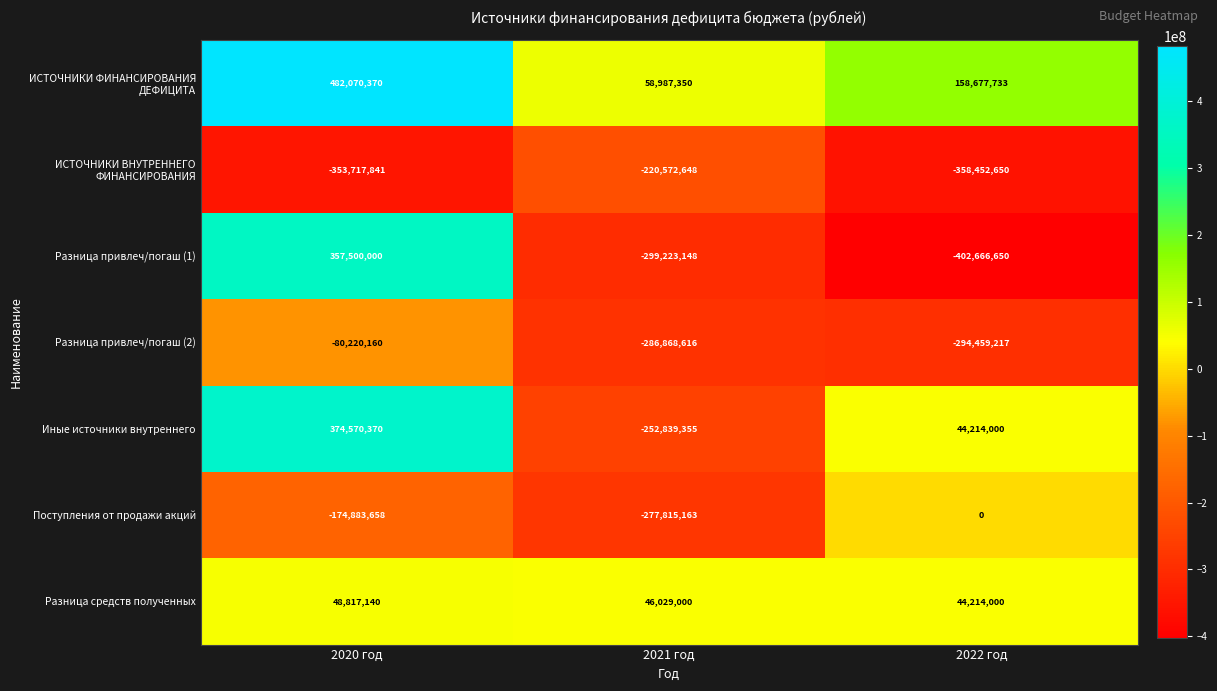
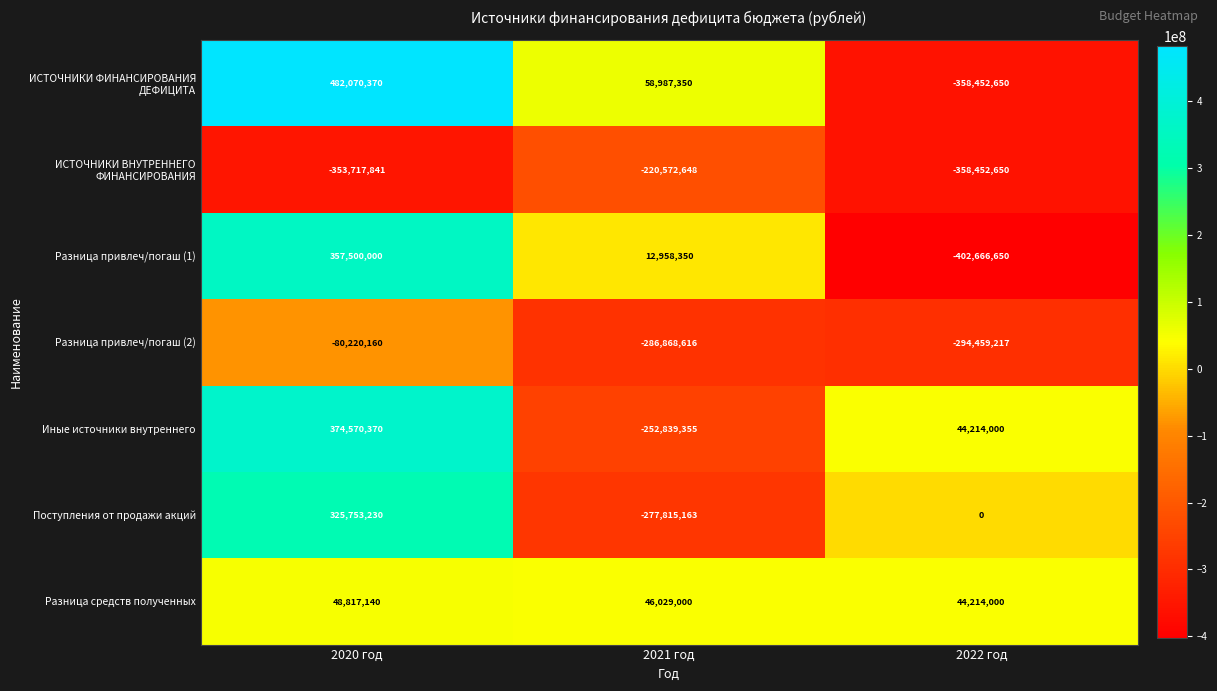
ИСТОЧНИКИ ФИНАНСИРОВАНИЯ ДЕФИЦИТА, 2022 год: 158,677,733 -> -358,452,650
Разница привлеч/погаш (1), 2021 год: -299,223,148 -> 12,958,350
Поступления от продажи акций, 2020 год: -174,883,658 -> 325,753,230
